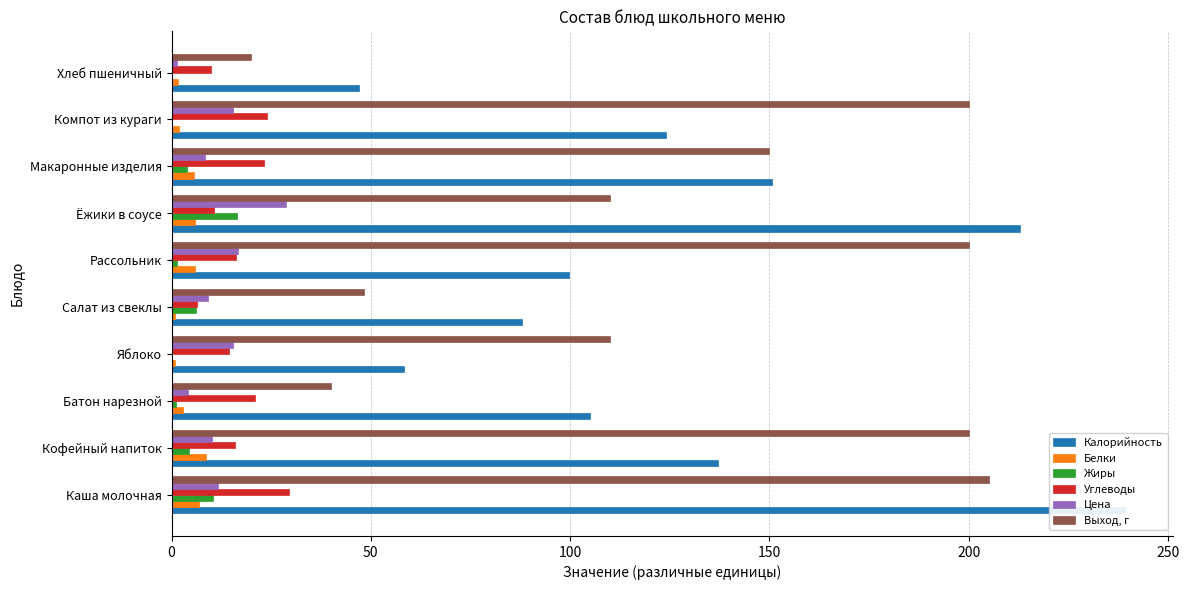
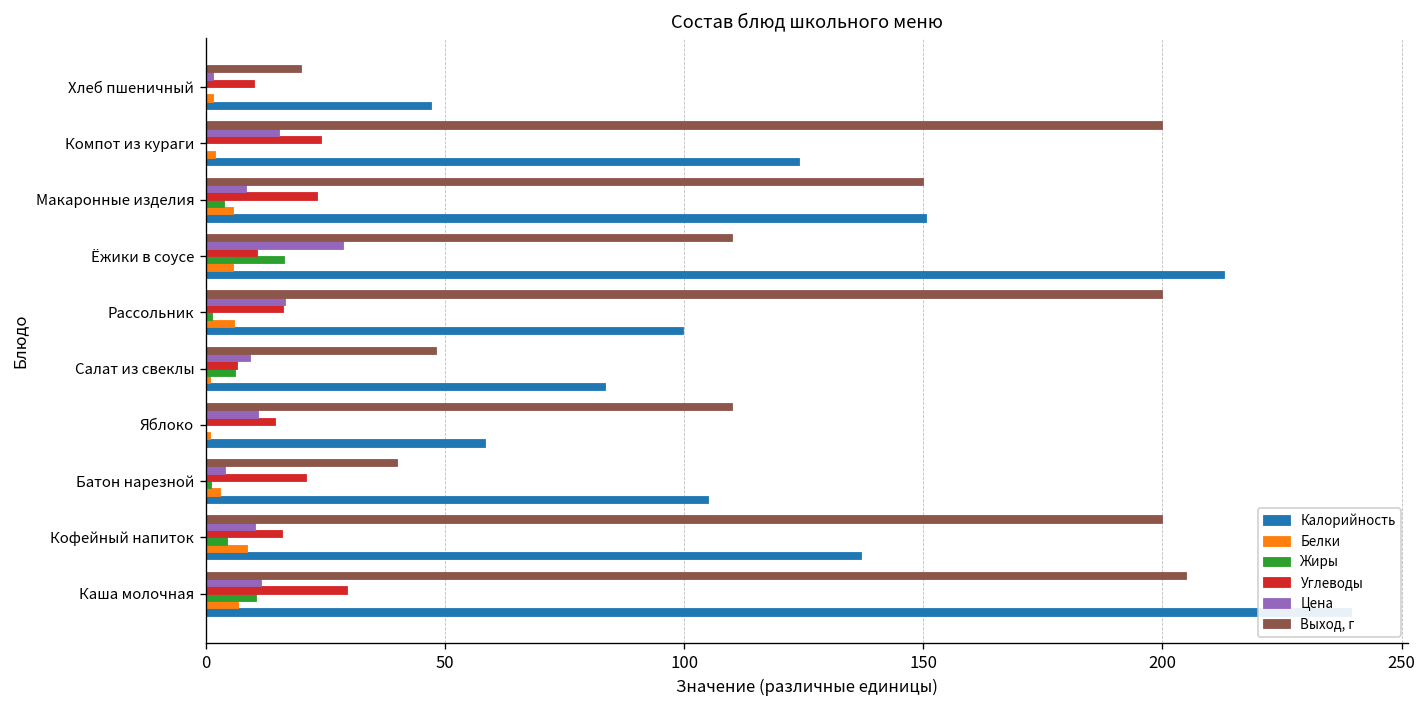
Калорийность, Салат из свеклы: 88 -> 83
Цена, Яблоко: 15 -> 11
